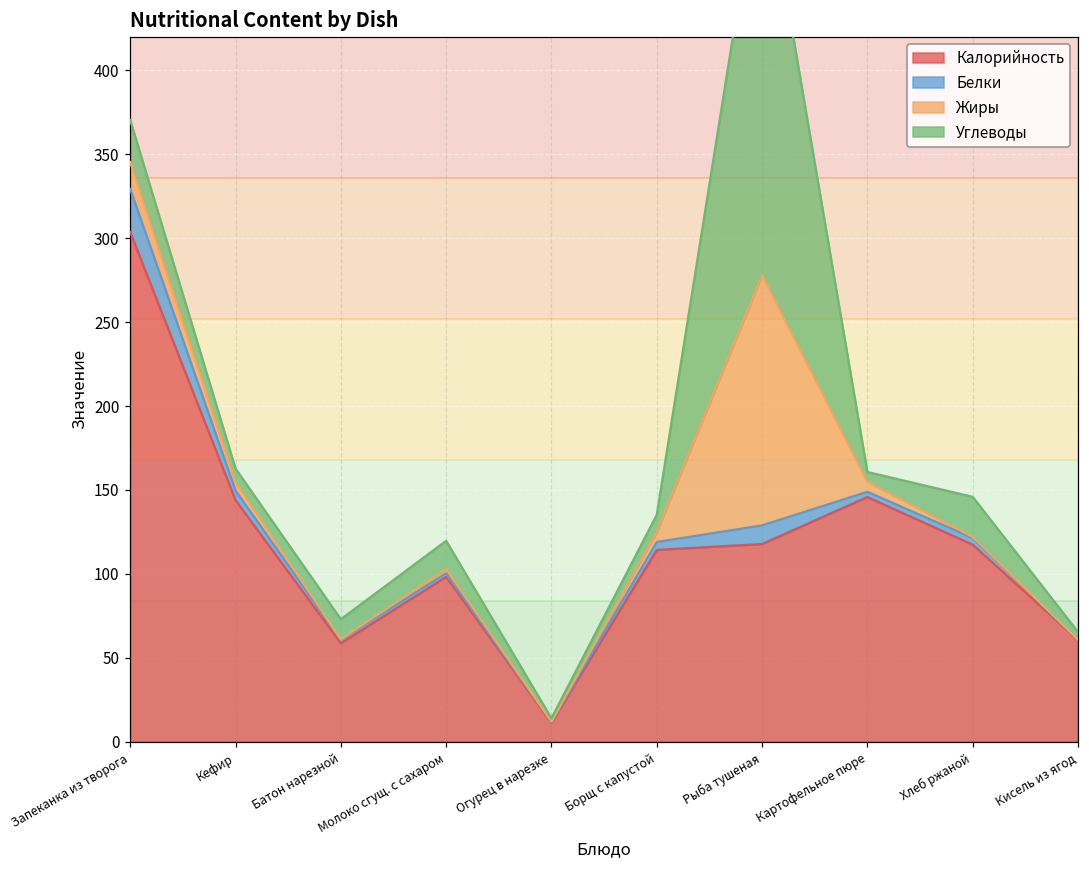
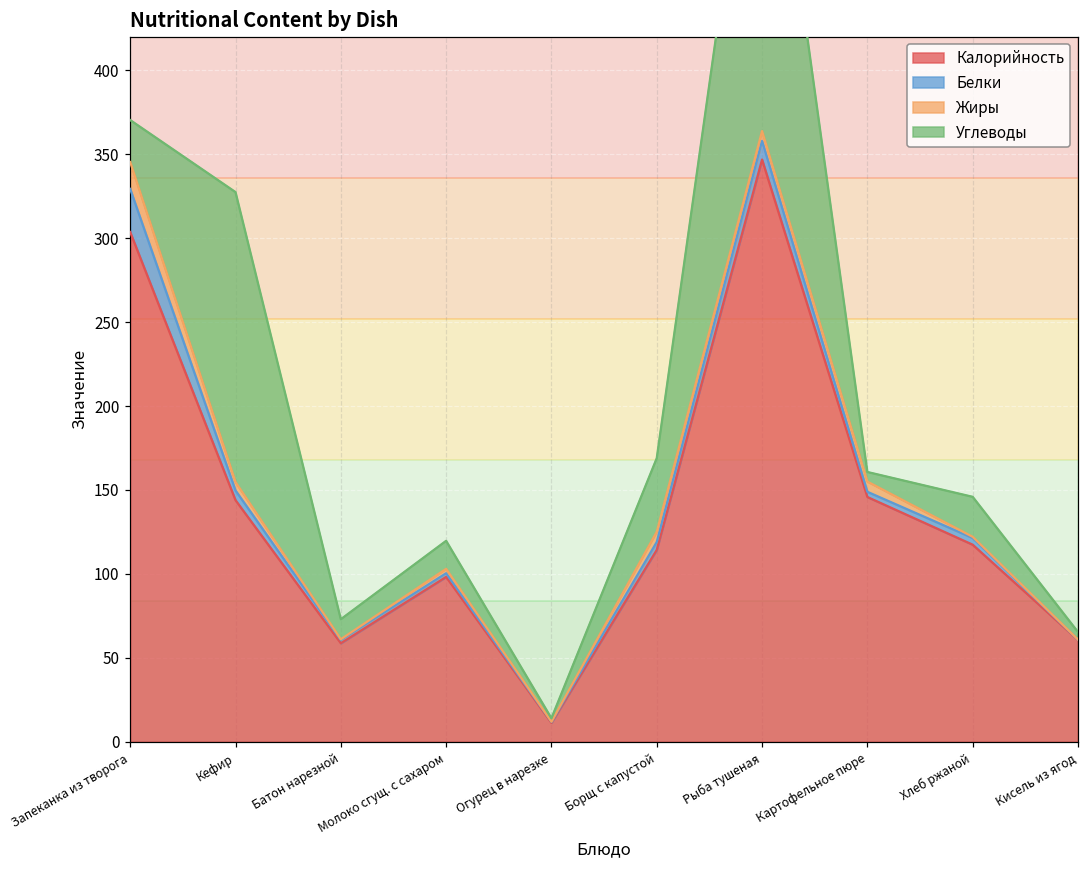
Углеводы, Кефир: 8 -> 173
Углеводы, Борщ с капустой: 10 -> 44
Калорийность, Рыба тушеная: 118 -> 347
Жиры, Рыба тушеная: 149 -> 6
